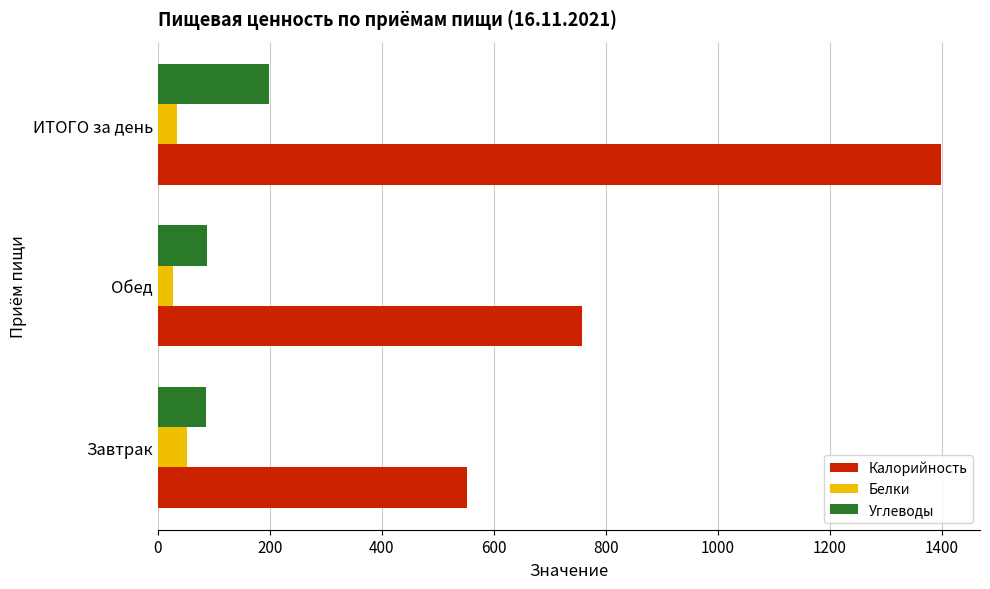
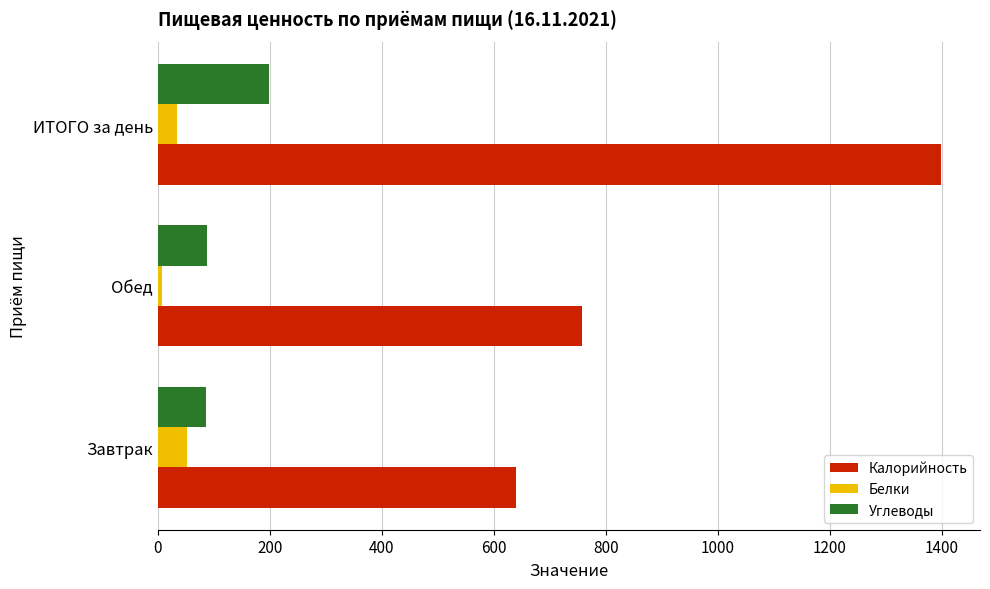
Белки, Обед: 30 -> 10
Калорийность, Завтрак: 550 -> 640
